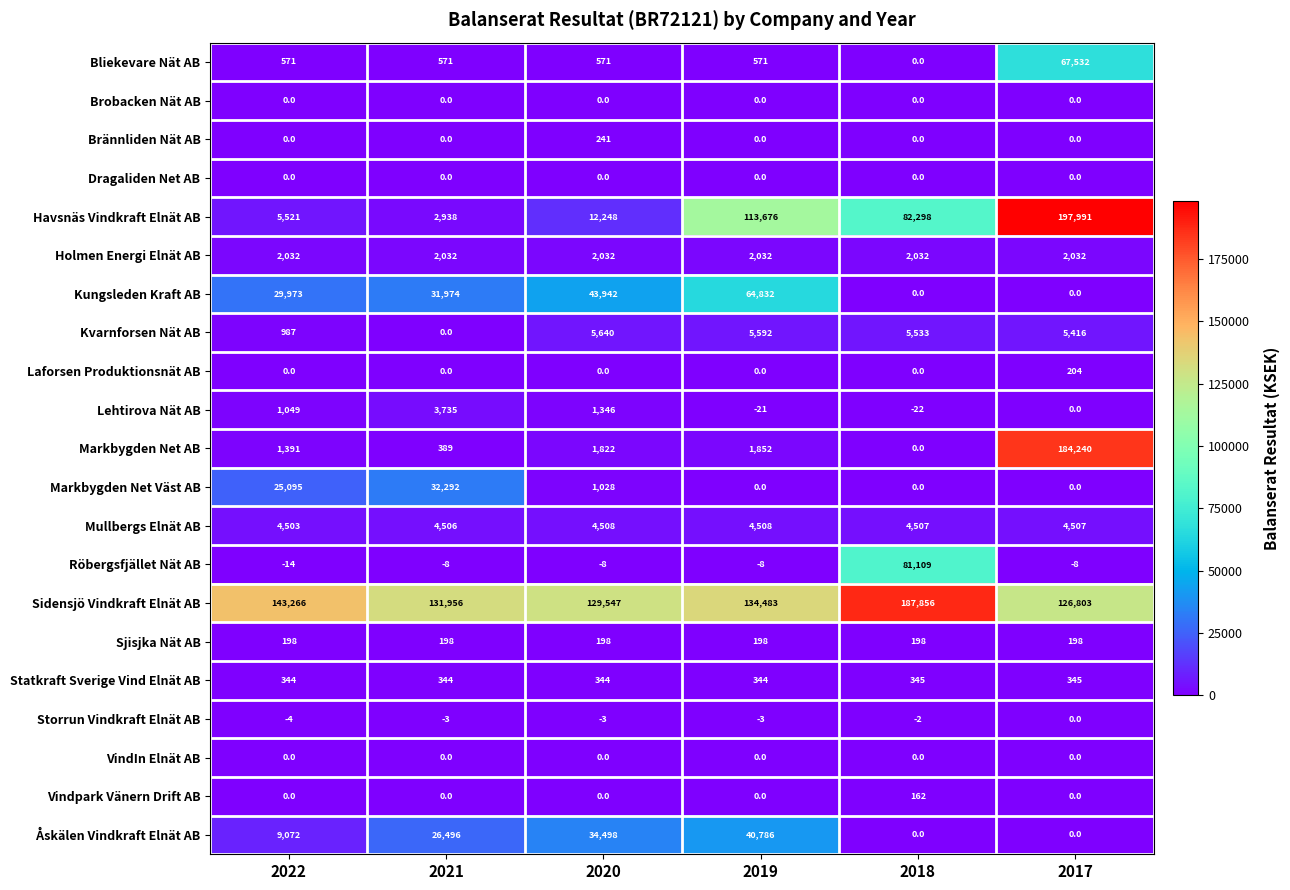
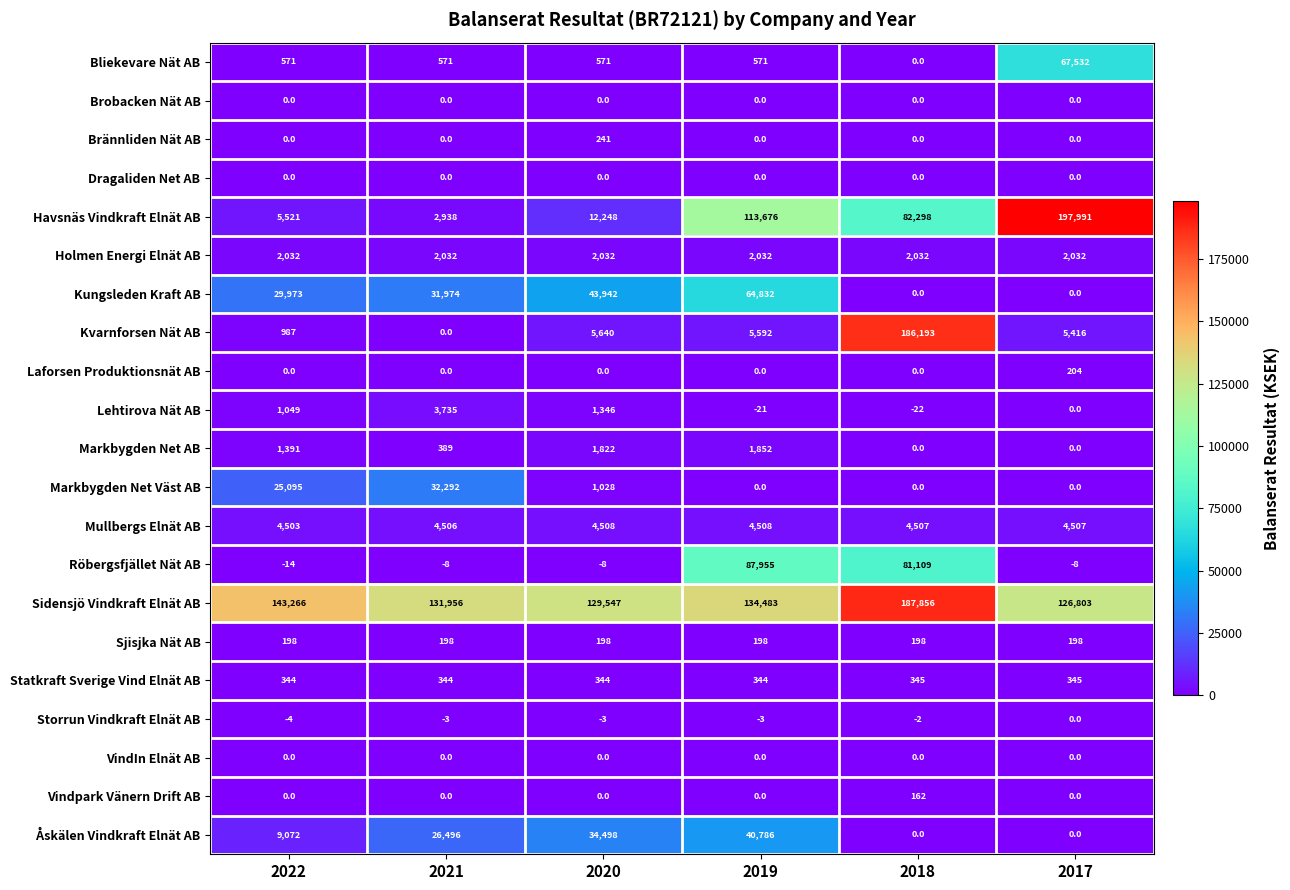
Kvarnforsen Nät AB, 2018: 5,533 -> 186,193
Markbygden Net AB, 2017: 184,240 -> 0.0
Röbergsfjället Nät AB, 2019: -8 -> 87,955
